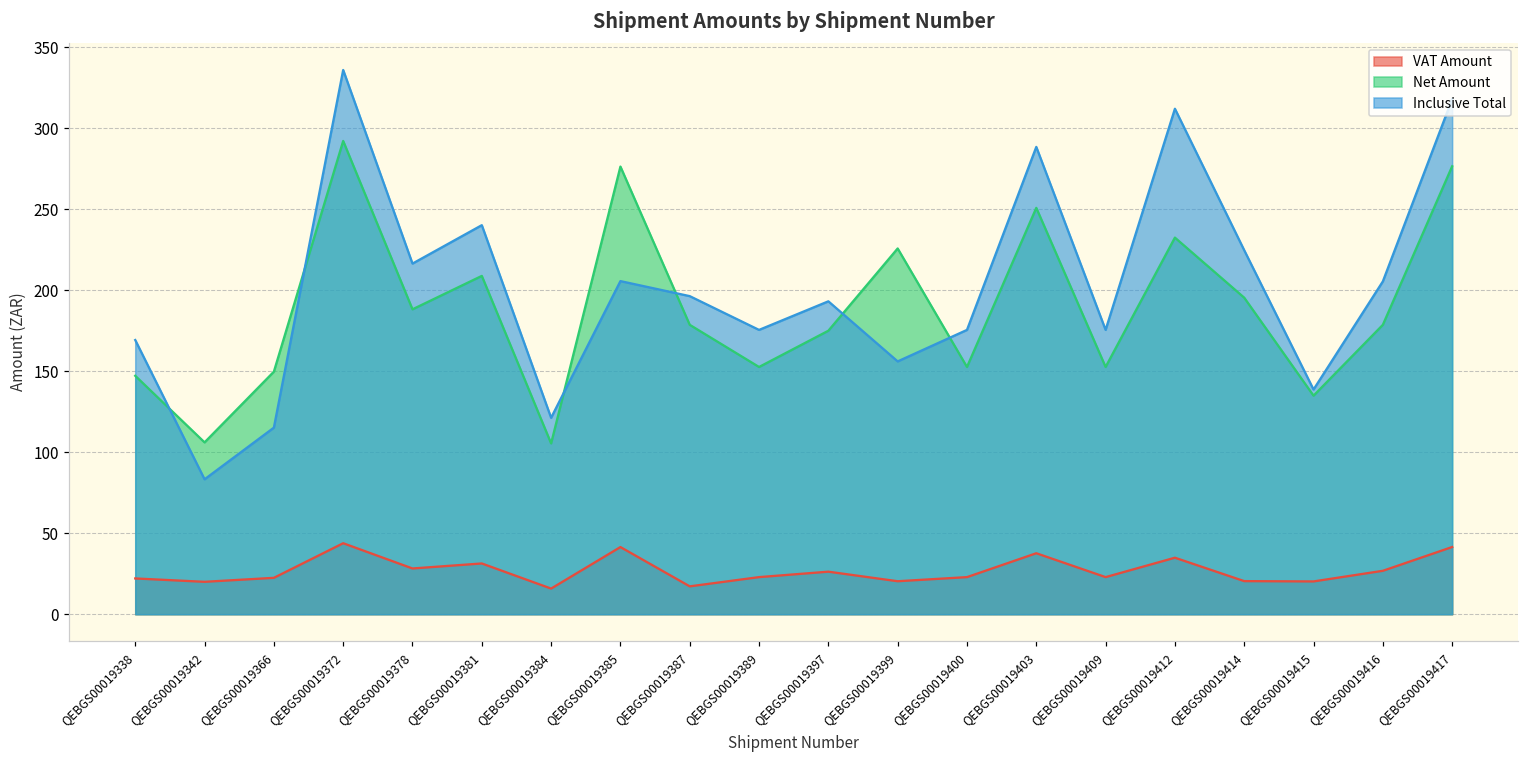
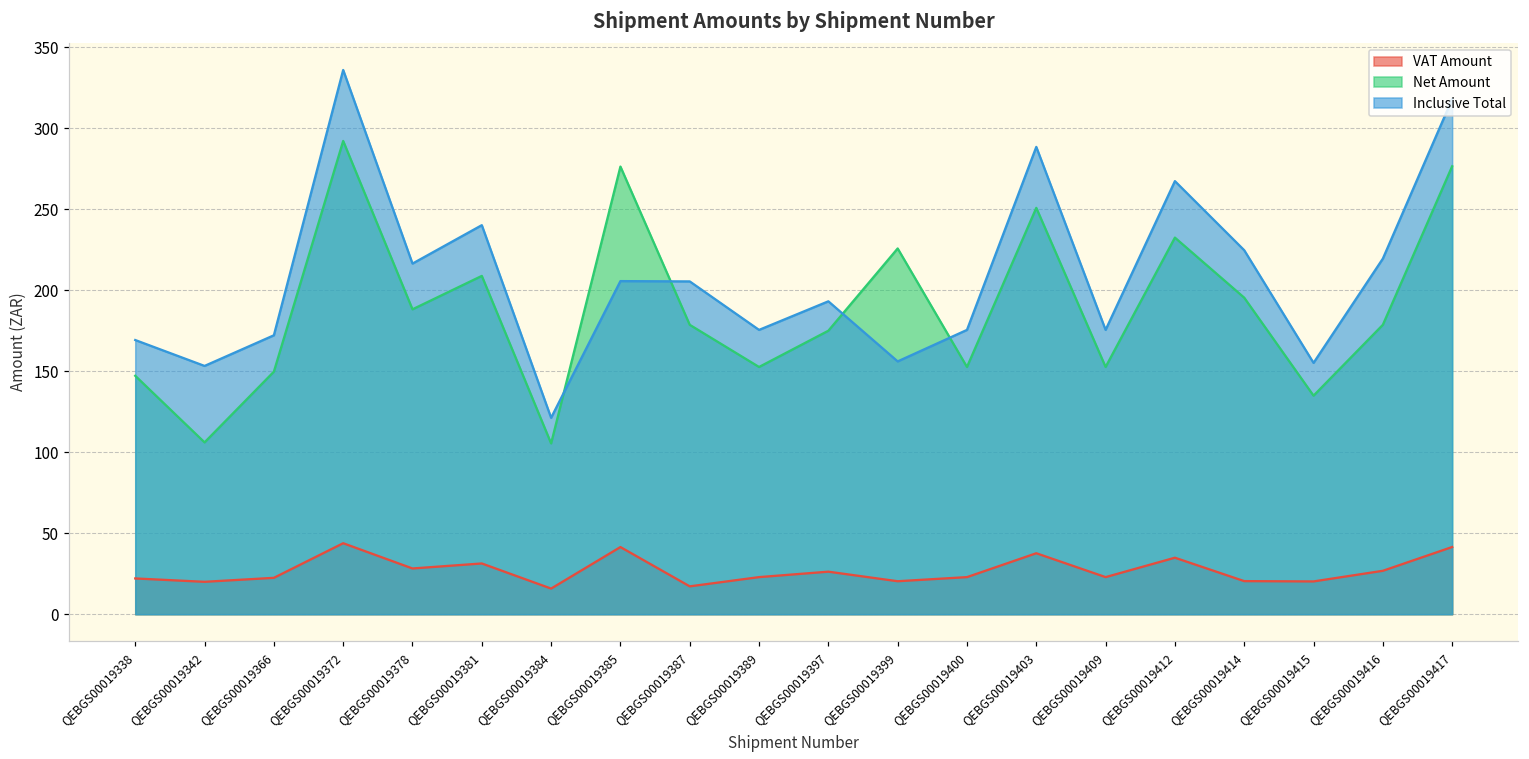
Inclusive Total, QEBGS00019342: 83 -> 153
Inclusive Total, QEBGS00019366: 115 -> 172
Inclusive Total, QEBGS00019387: 196 -> 205
Inclusive Total, QEBGS00019412: 312 -> 267
Inclusive Total, QEBGS00019415: 139 -> 155
Inclusive Total, QEBGS00019416: 205 -> 220
